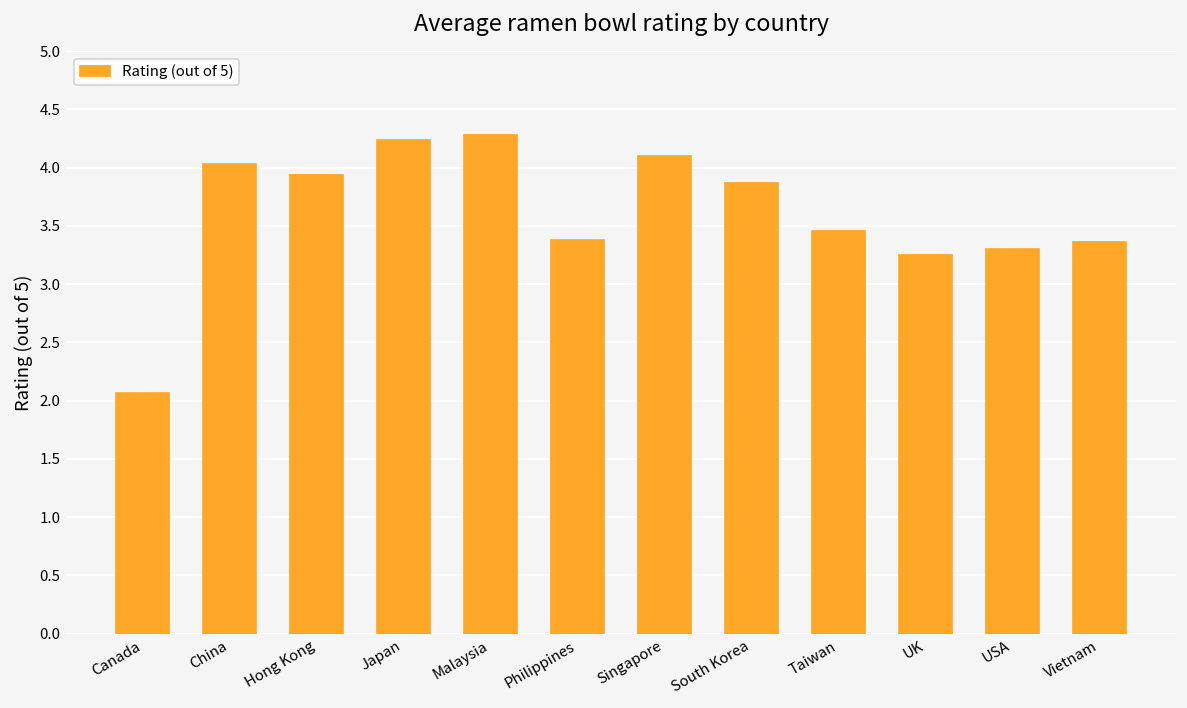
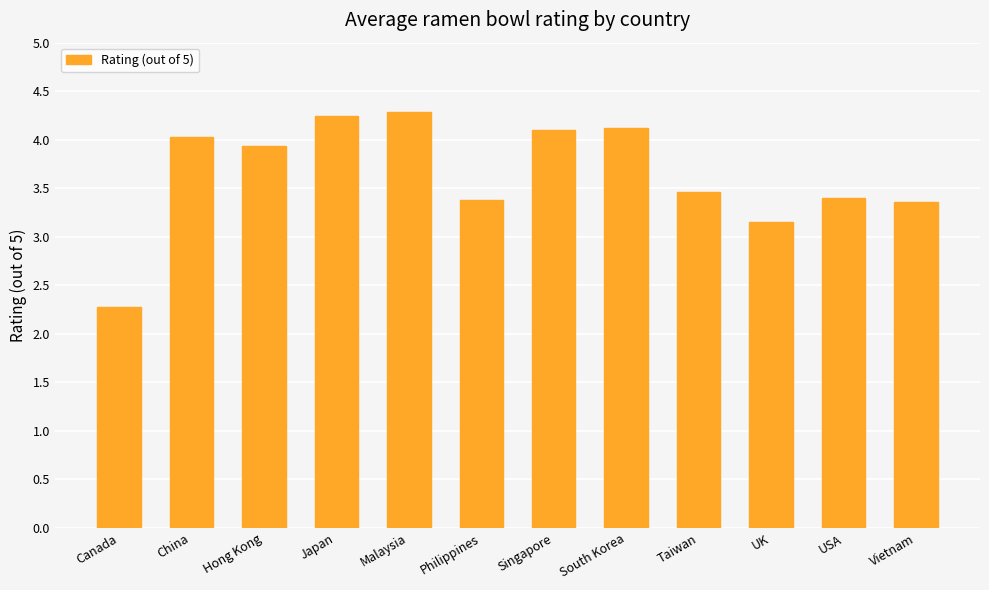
Canada: 2.1 -> 2.3
South Korea: 3.9 -> 4.1
UK: 3.3 -> 3.2
USA: 3.3 -> 3.4
